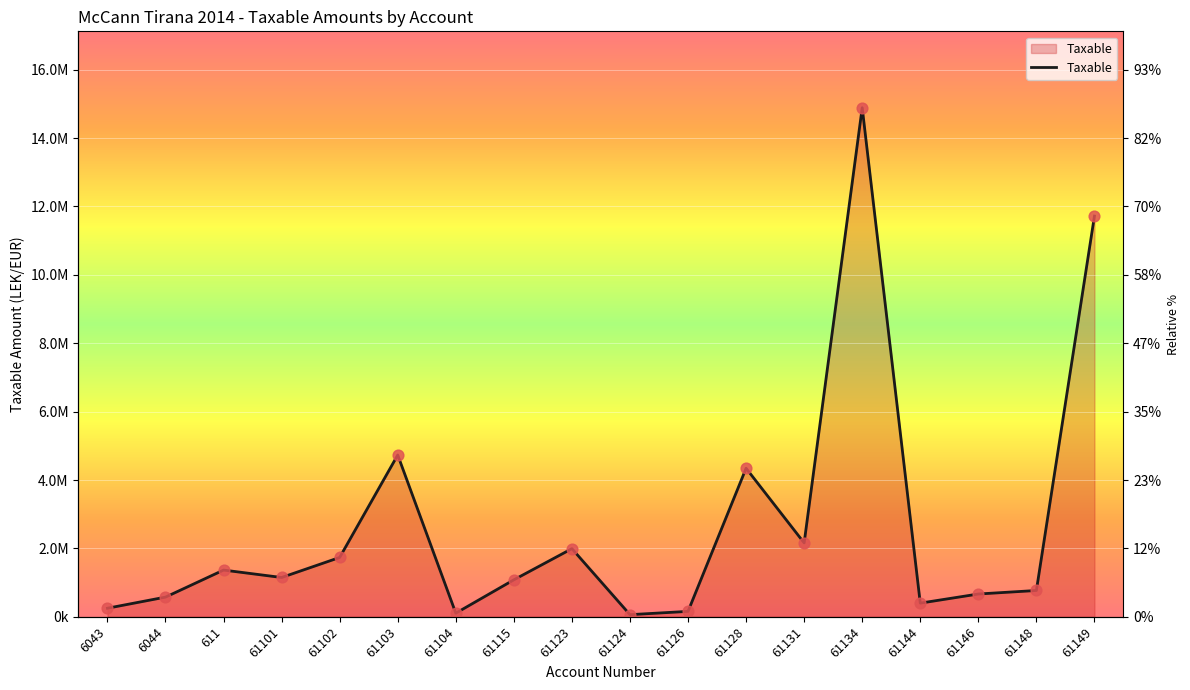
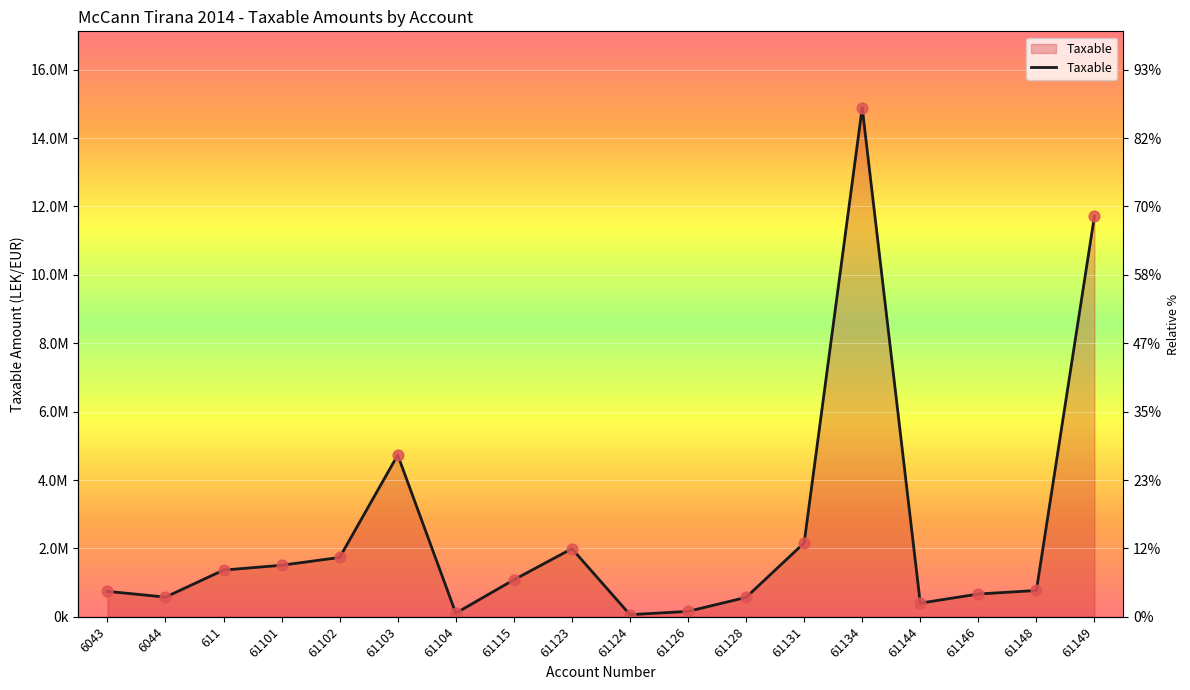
6043: 300000 -> 700000
61101: 1100000 -> 1500000
61128: 4300000 -> 600000
